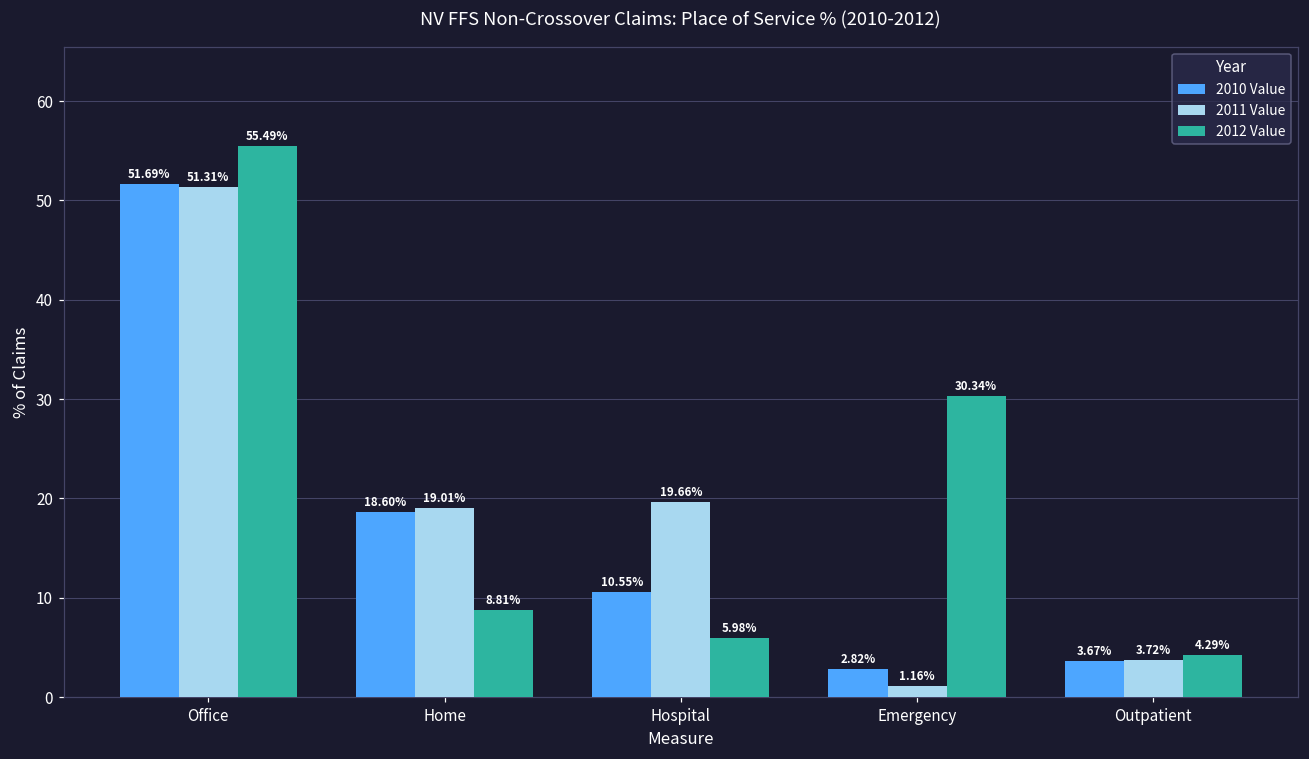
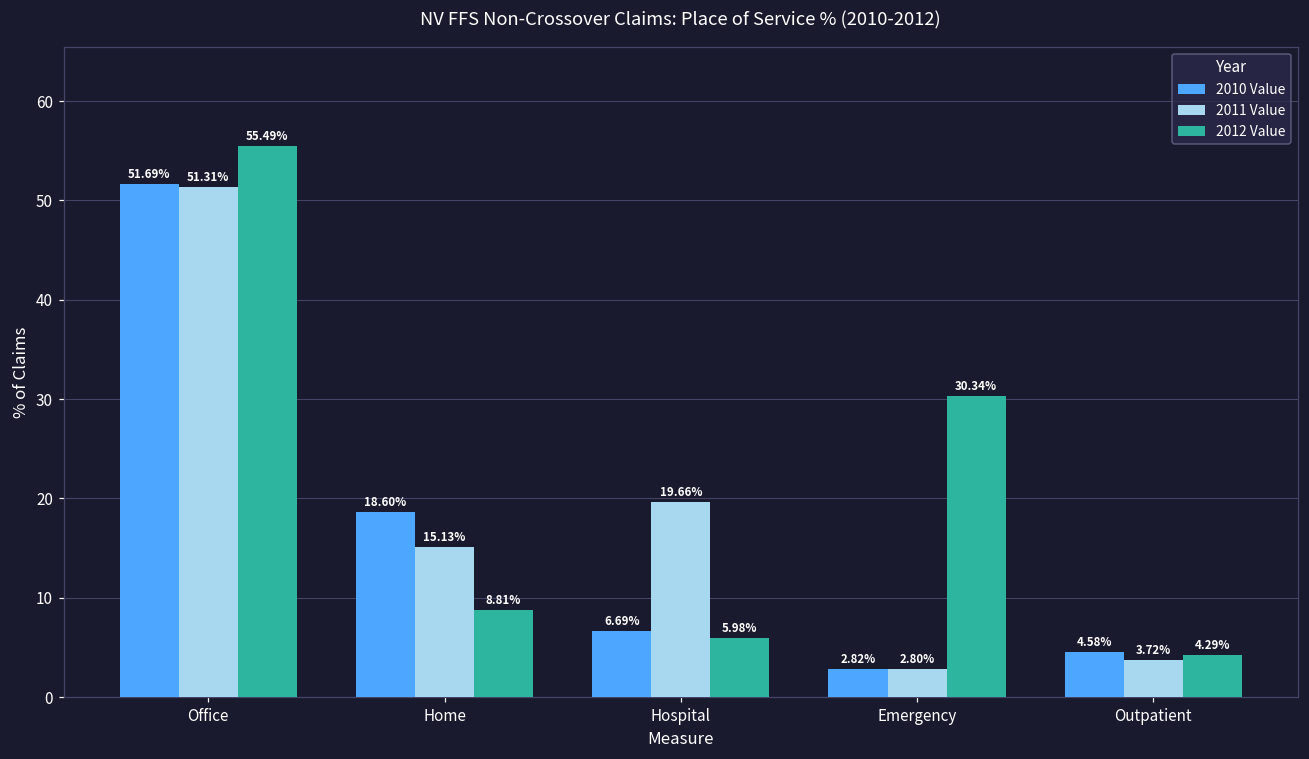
2011 Value, Home: 19.01% -> 15.13%
2010 Value, Hospital: 10.55% -> 6.69%
2011 Value, Emergency: 1.16% -> 2.80%
2010 Value, Outpatient: 3.67% -> 4.58%
